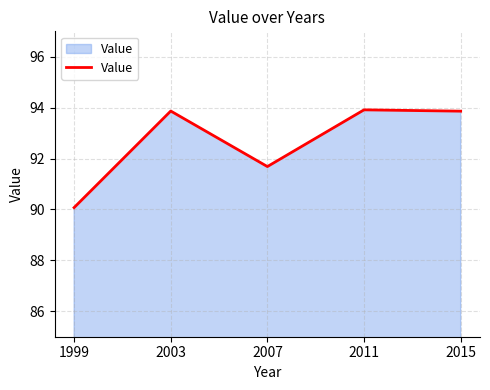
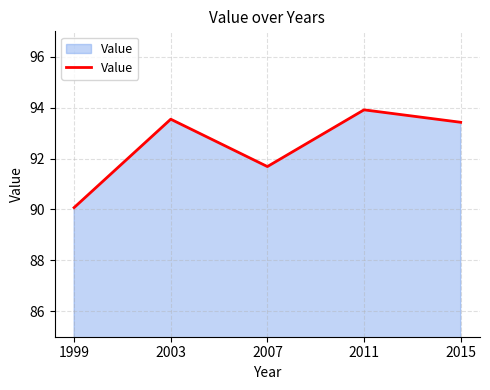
2003: 93.9 -> 93.5
2015: 93.9 -> 93.4
